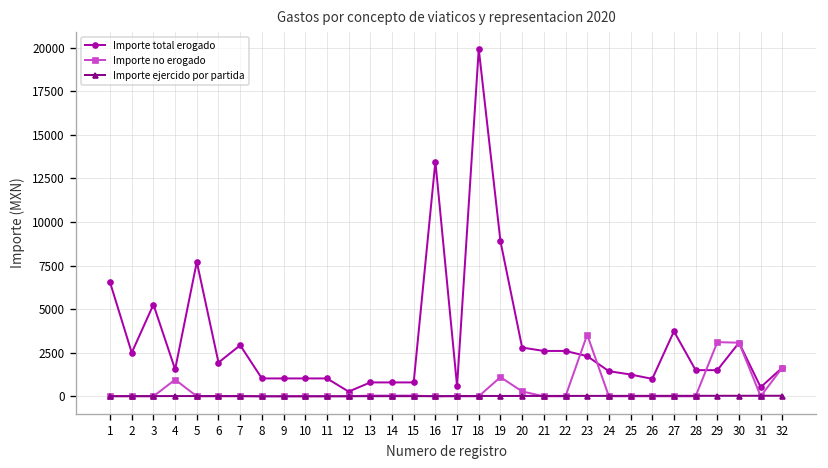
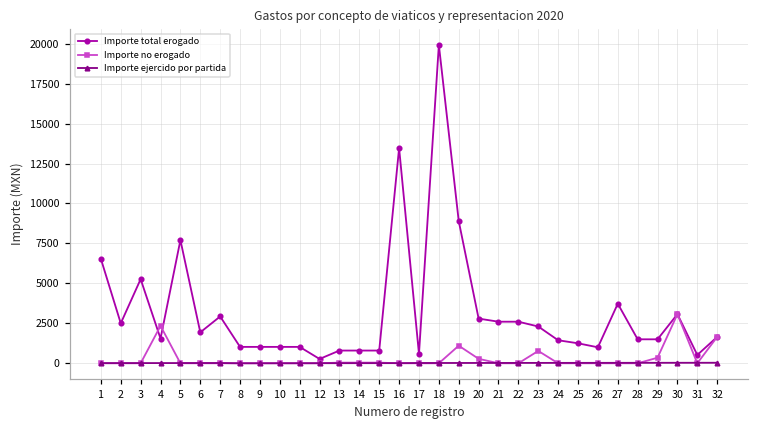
Importe no erogado, 4: 1000 -> 2300
Importe no erogado, 23: 3500 -> 800
Importe no erogado, 29: 3100 -> 300
